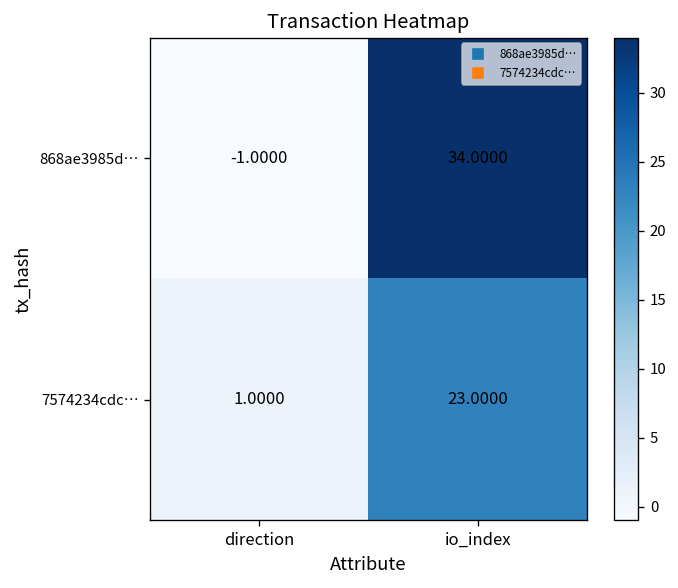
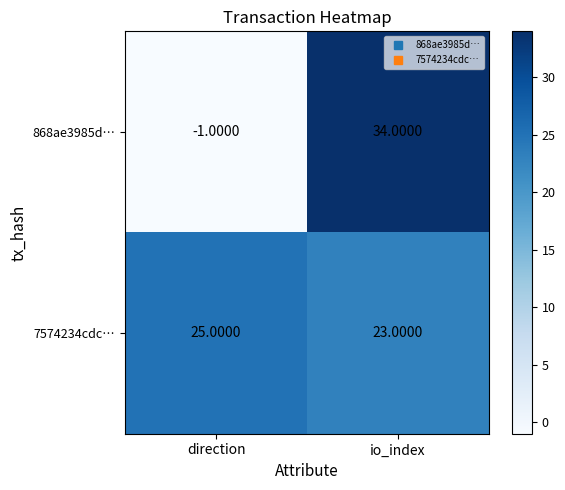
7574234cdc…, direction: 1.0000 -> 25.0000
